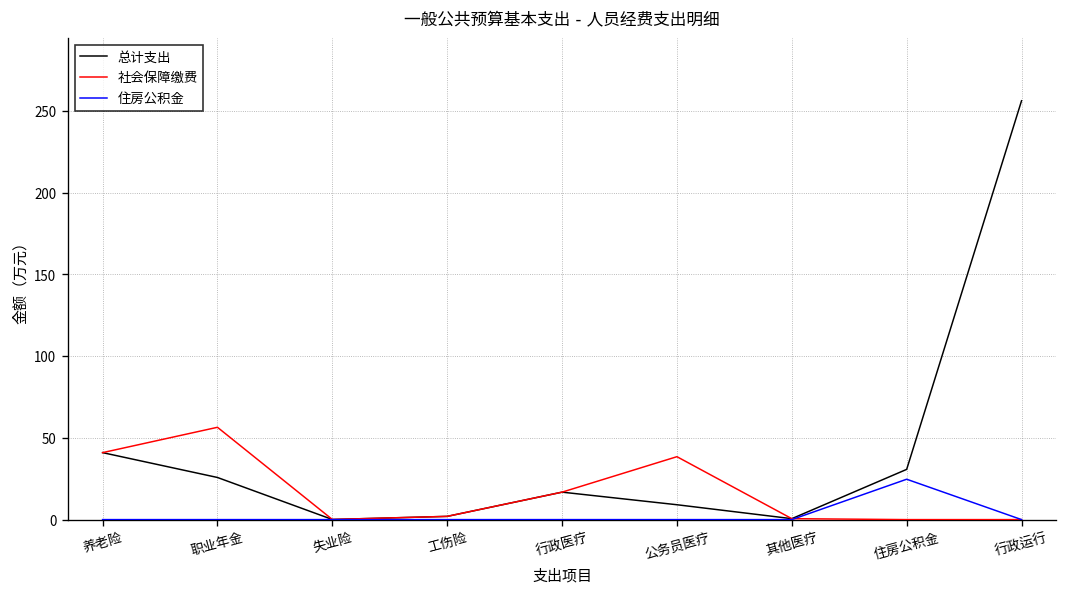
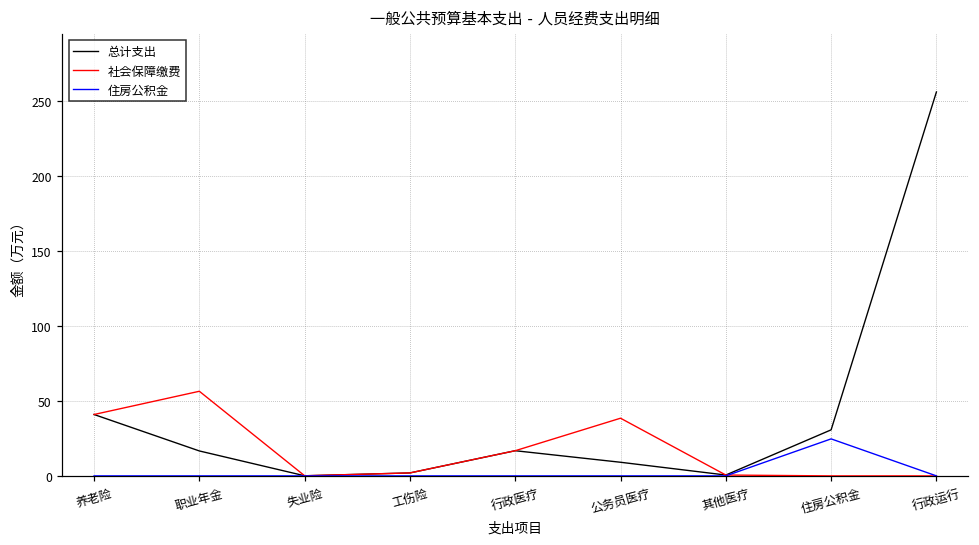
总计支出, 职业年金: 26 -> 17
